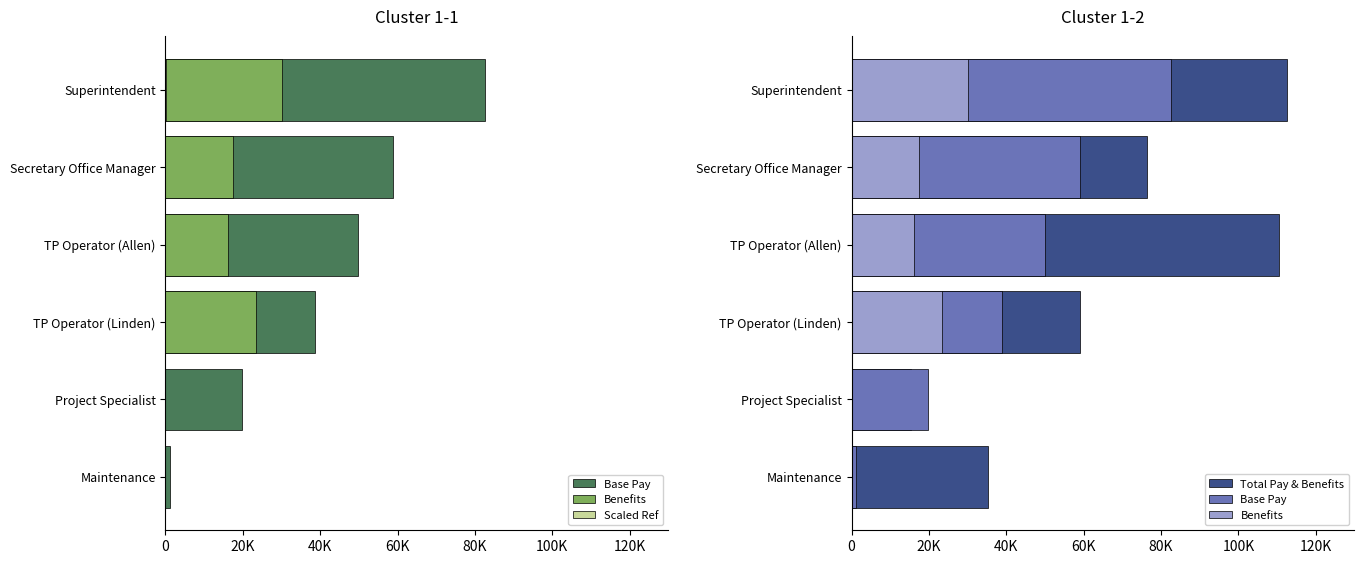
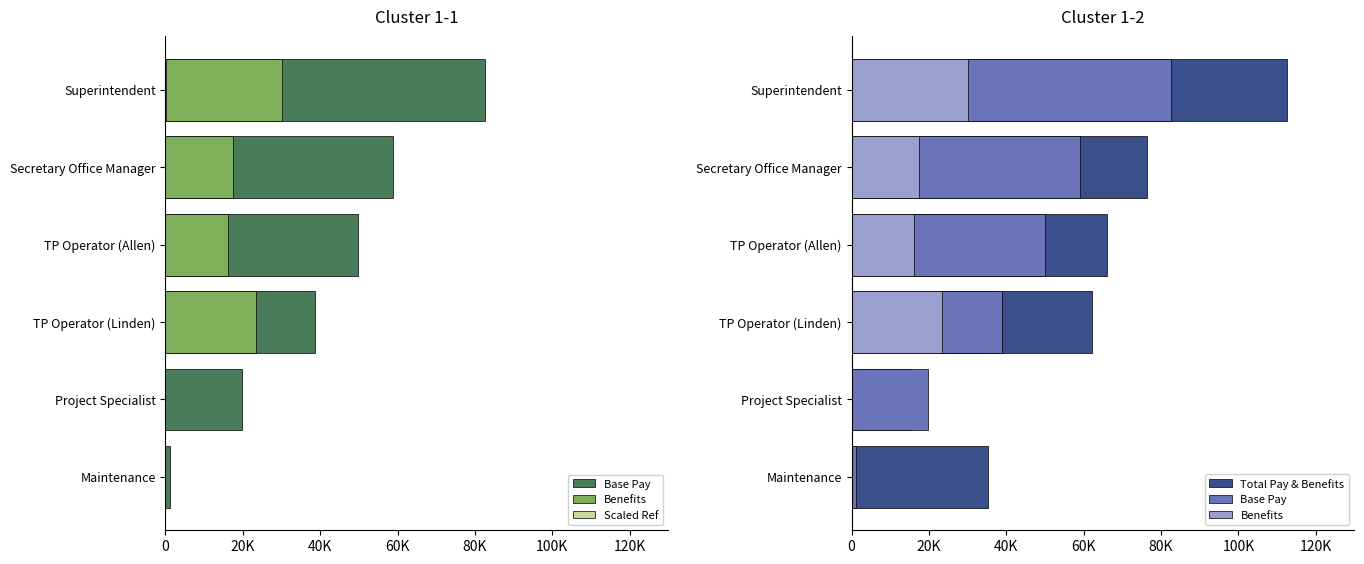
Cluster 1-2, Total Pay & Benefits, TP Operator (Allen): 110000 -> 66000
Cluster 1-2, Total Pay & Benefits, TP Operator (Linden): 59000 -> 62000
